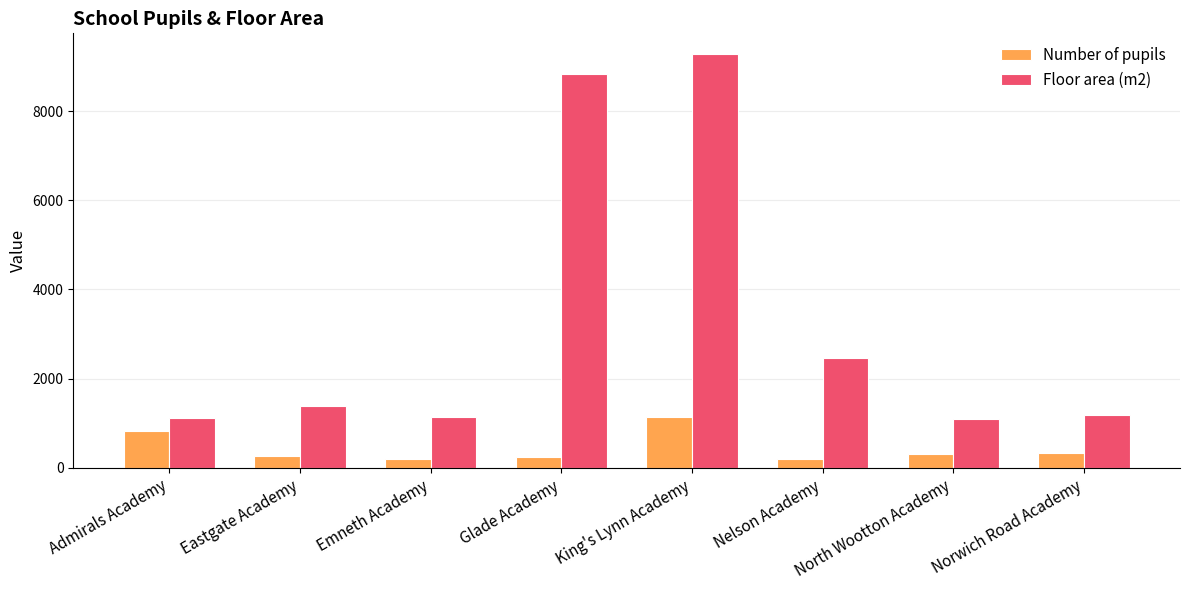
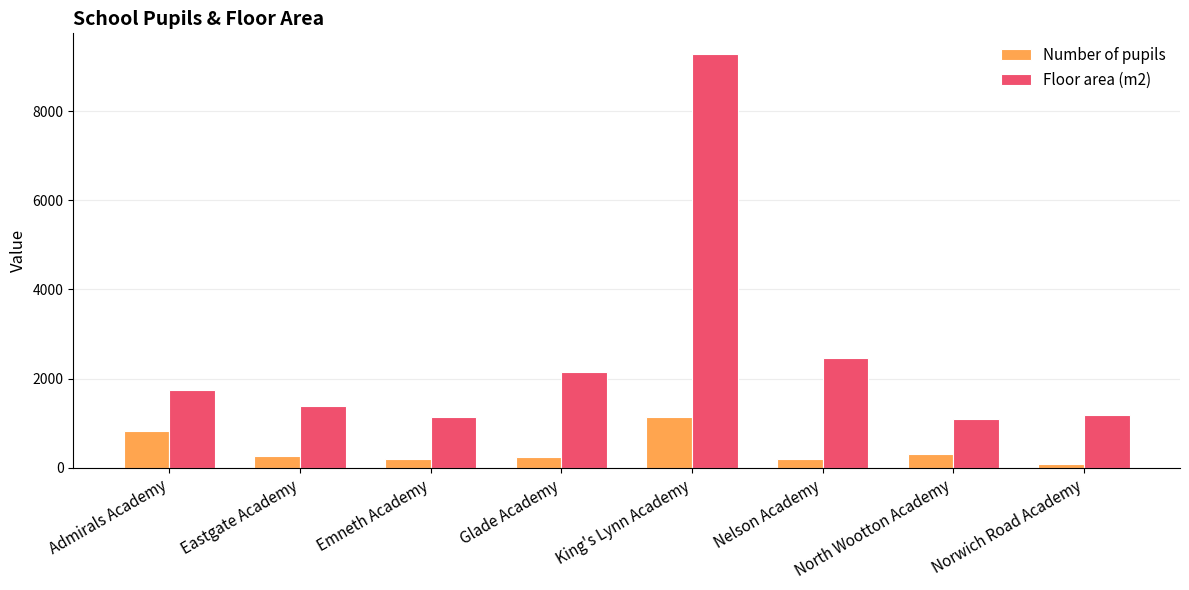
Floor area (m2), Admirals Academy: 1100 -> 1700
Floor area (m2), Glade Academy: 8800 -> 2100
Number of pupils, Norwich Road Academy: 300 -> 100
